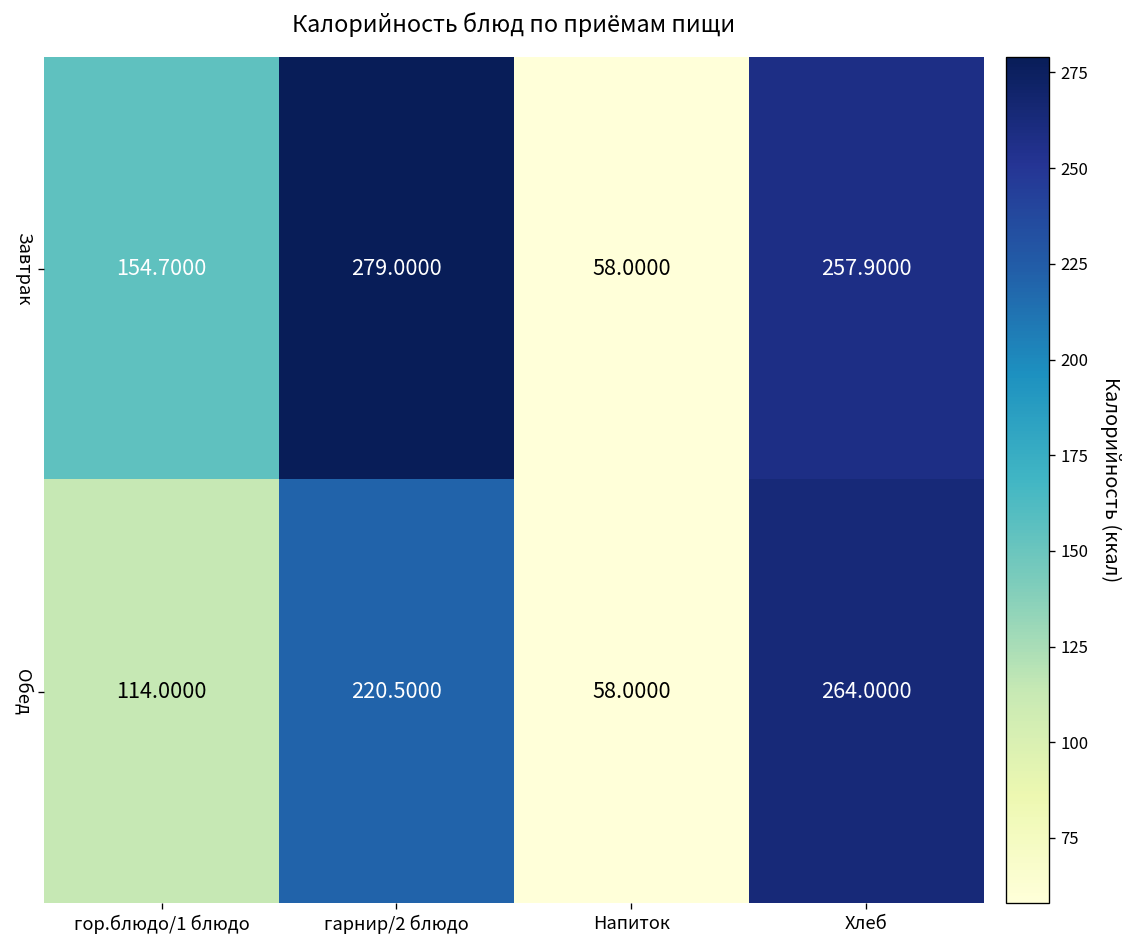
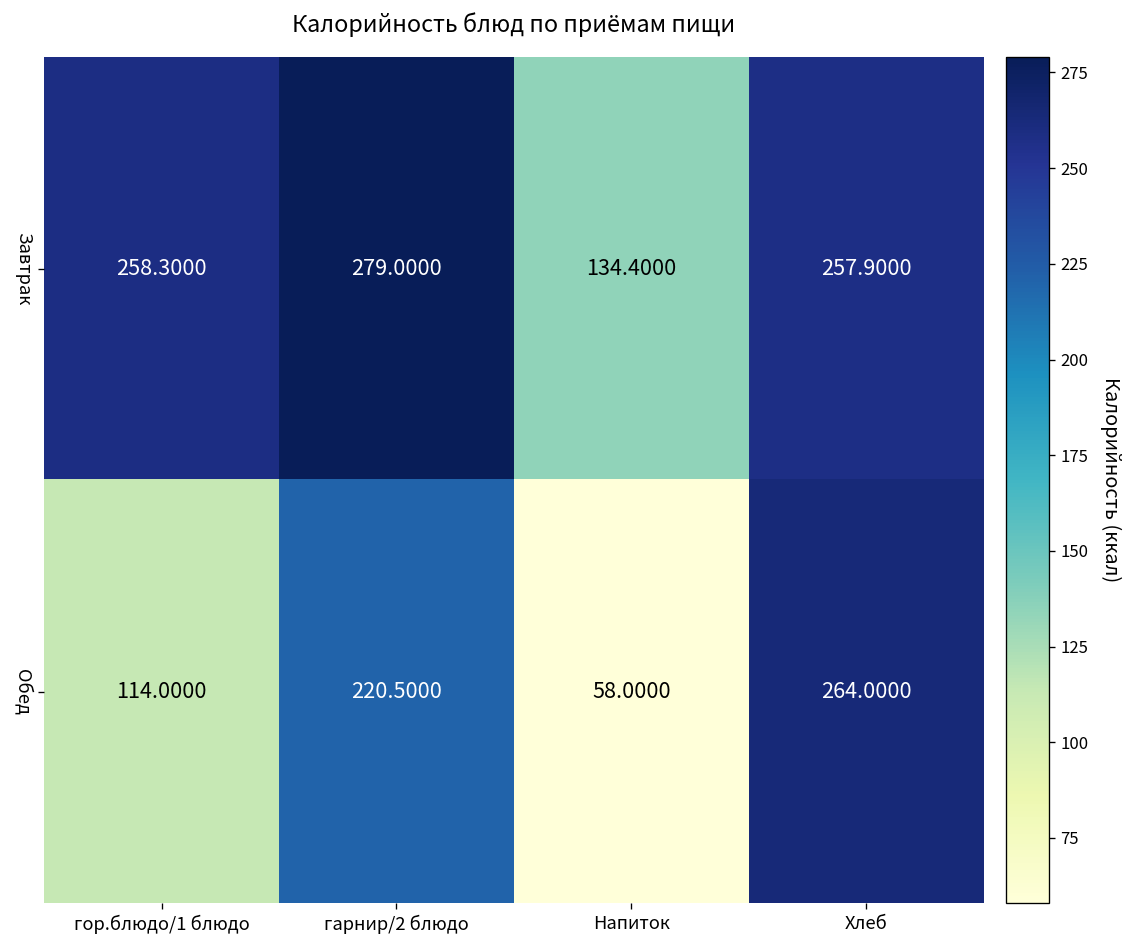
Завтрак, гор.блюдо/1 блюдо: 154.7000 -> 258.3000
Завтрак, Напиток: 58.0000 -> 134.4000
